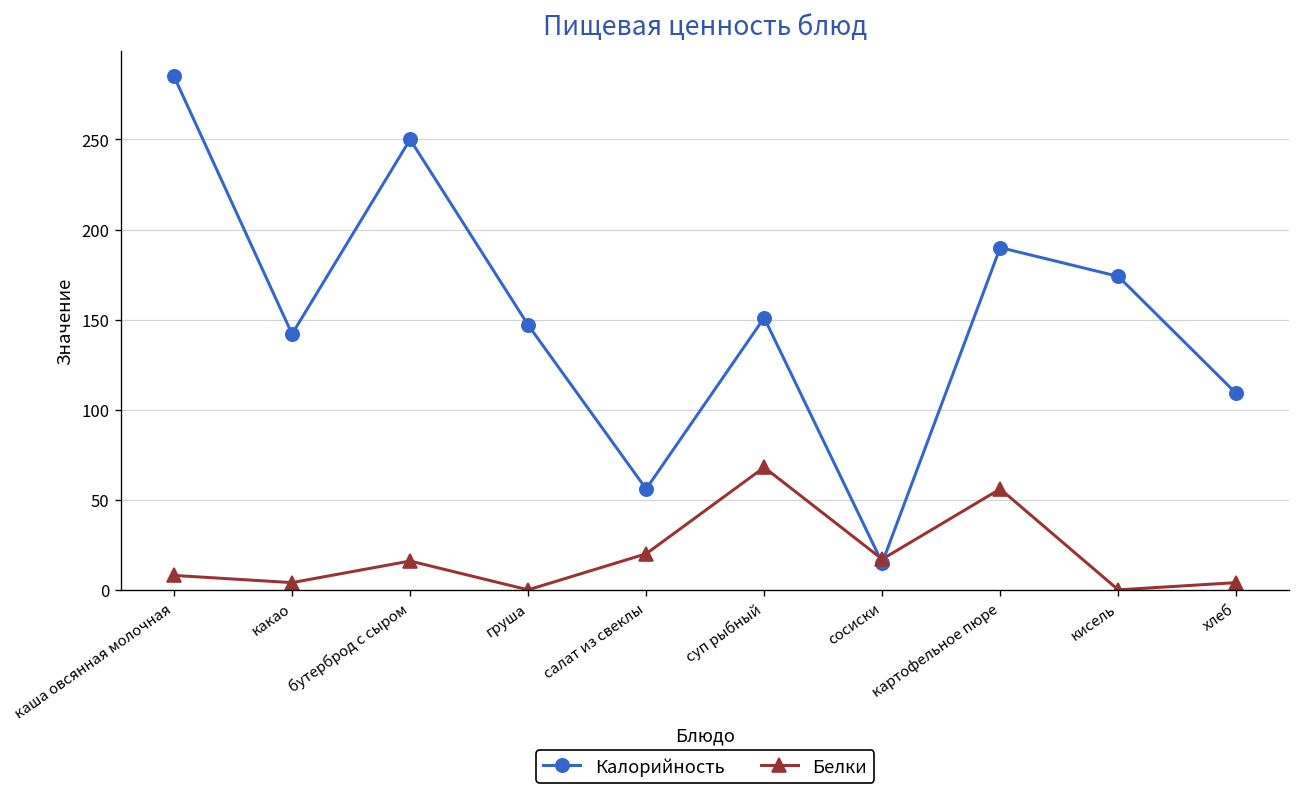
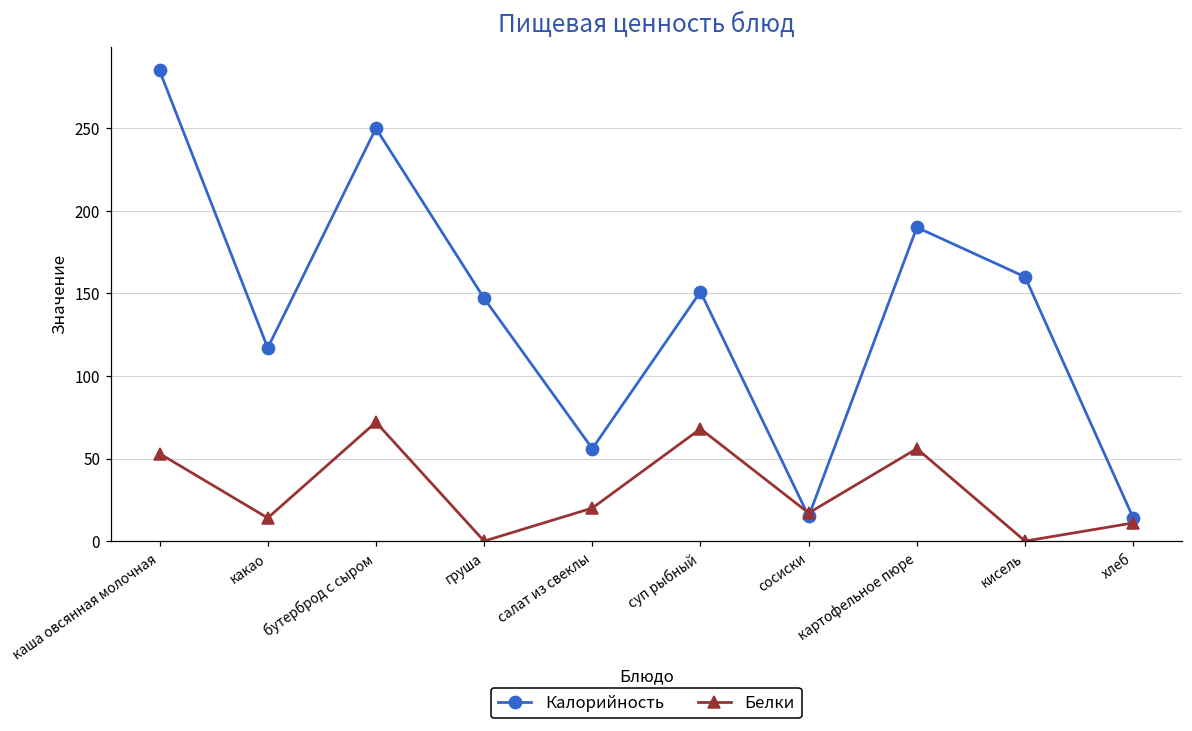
Белки, каша овсянная молочная: 8 -> 53
Калорийность, какао: 142 -> 117
Белки, какао: 4 -> 14
Белки, бутерброд с сыром: 16 -> 72
Калорийность, кисель: 174 -> 160
Калорийность, хлеб: 109 -> 14
Белки, хлеб: 4 -> 11
